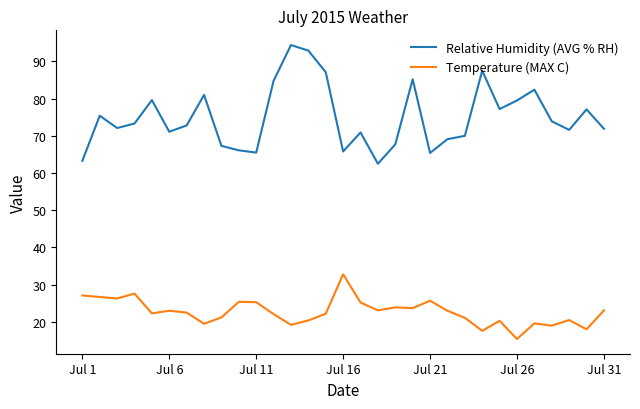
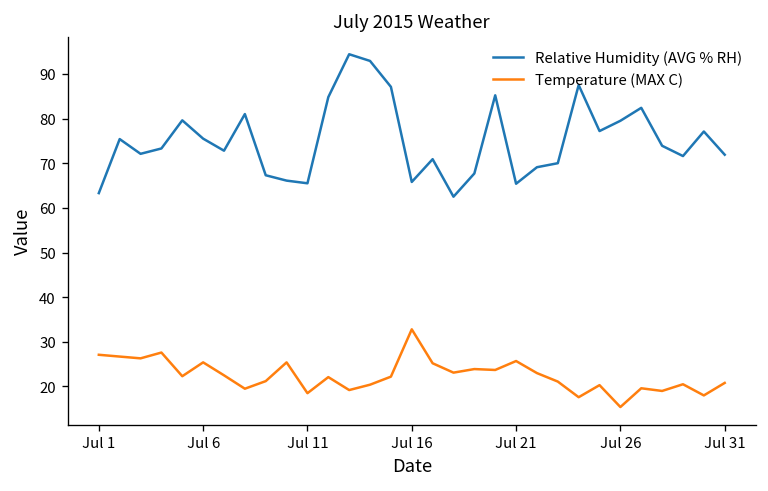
Relative Humidity (AVG % RH), Jul 6: 71 -> 76
Temperature (MAX C), Jul 6: 23 -> 25
Temperature (MAX C), Jul 11: 25 -> 19
Temperature (MAX C), Jul 31: 23 -> 21
